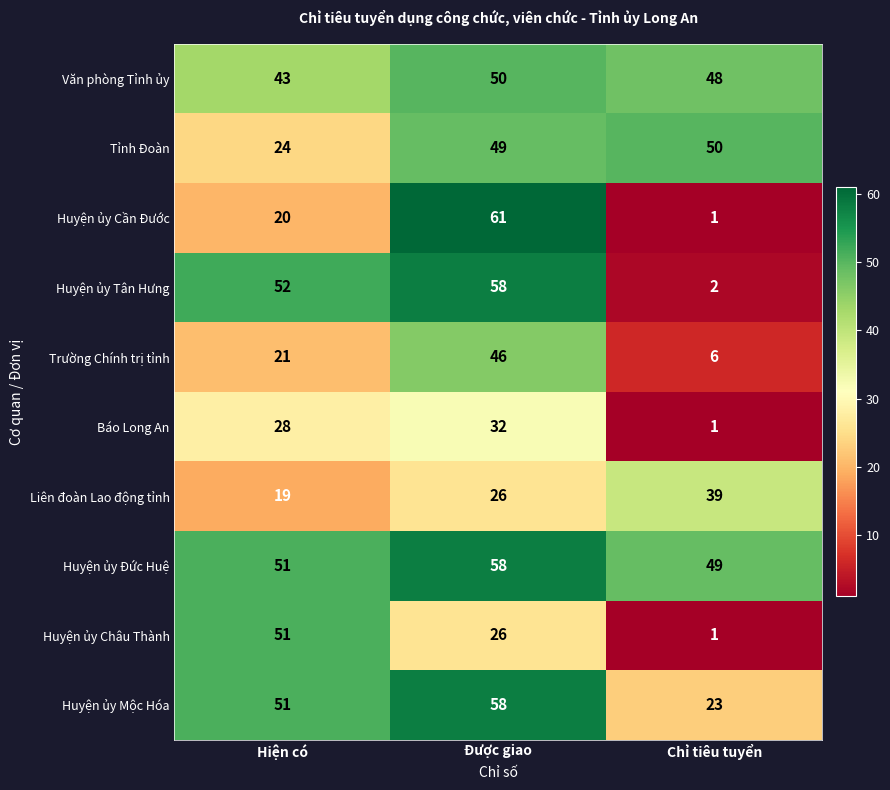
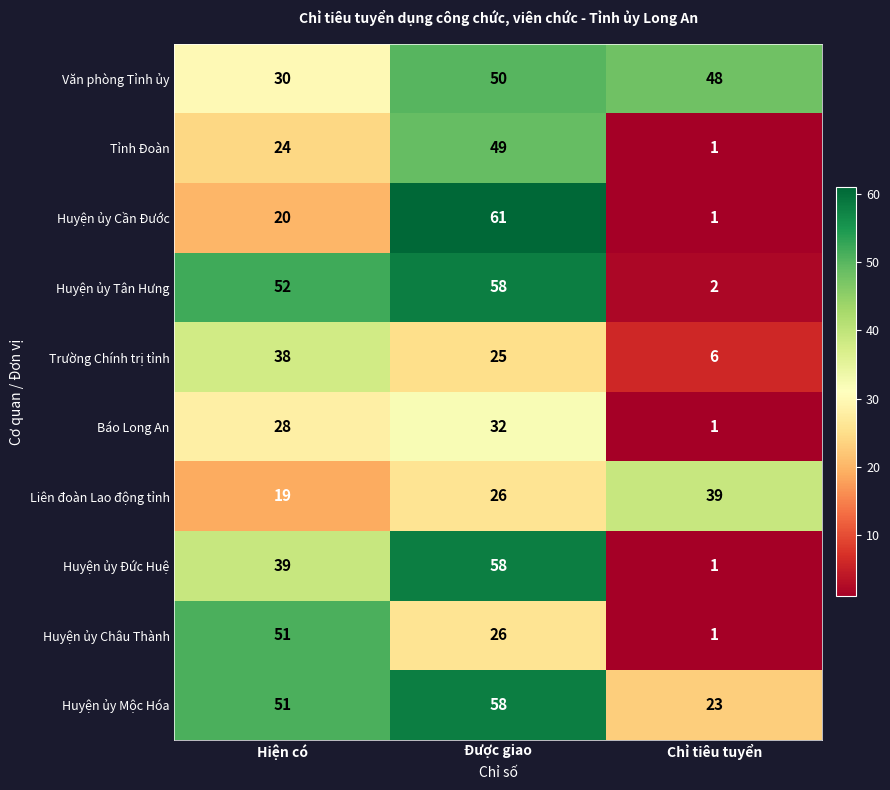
Văn phòng Tỉnh ủy, Hiện có: 43 -> 30
Tỉnh Đoàn, Chỉ tiêu tuyển: 50 -> 1
Trường Chính trị tỉnh, Hiện có: 21 -> 38
Trường Chính trị tỉnh, Được giao: 46 -> 25
Huyện ủy Đức Huệ, Hiện có: 51 -> 39
Huyện ủy Đức Huệ, Chỉ tiêu tuyển: 49 -> 1
